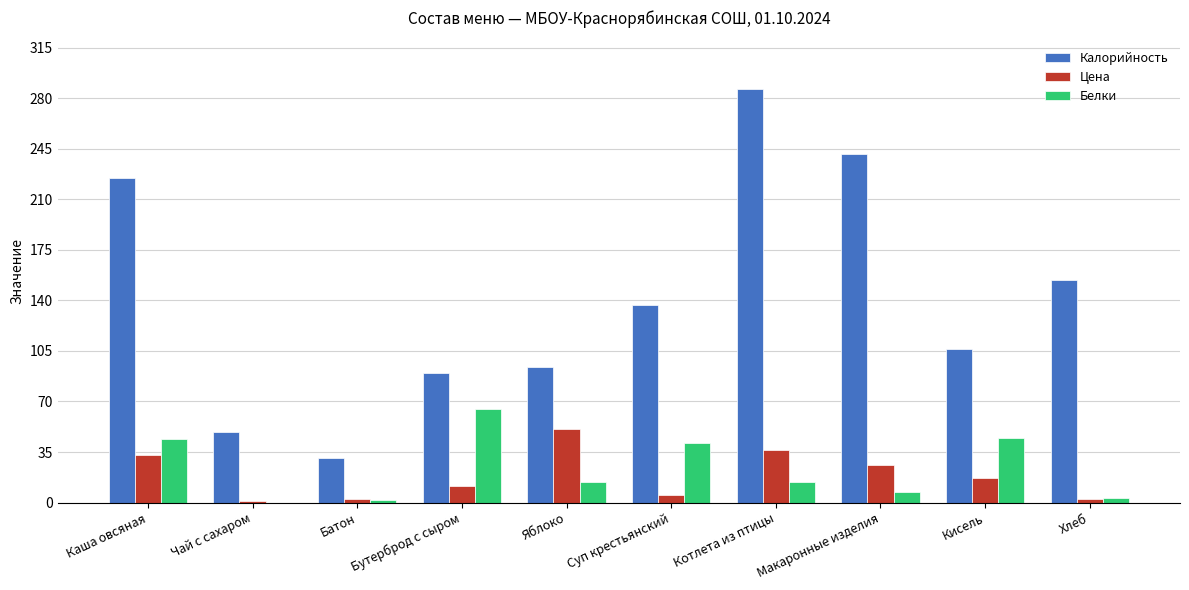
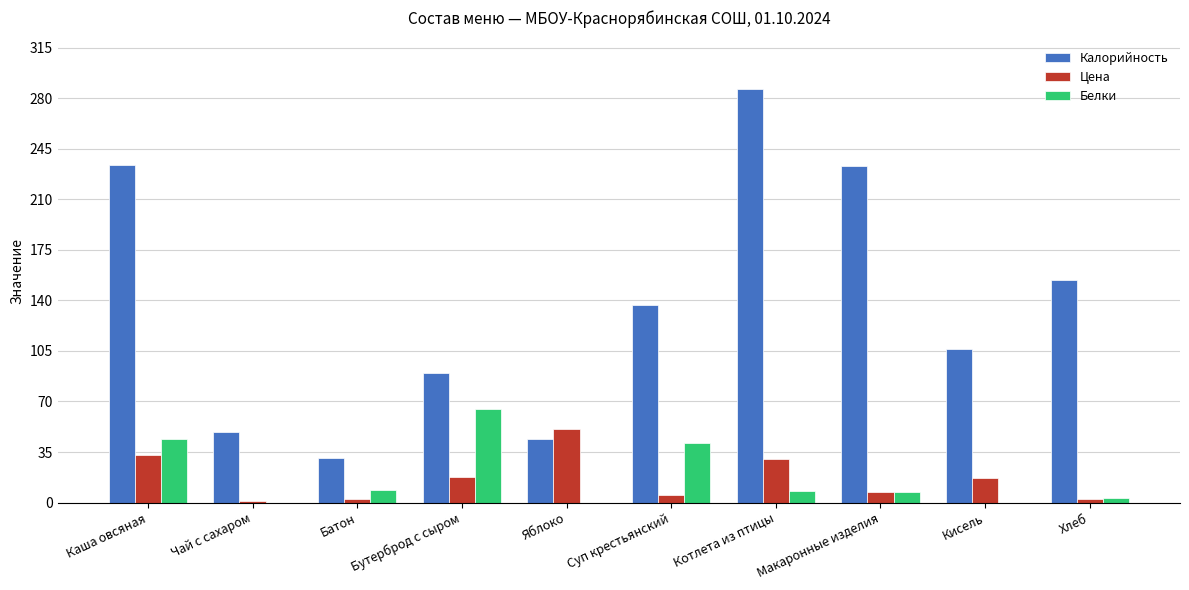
Калорийность, Каша овсяная: 225 -> 234
Белки, Батон: 2 -> 9
Цена, Бутерброд с сыром: 11 -> 17
Калорийность, Яблоко: 94 -> 44
Белки, Яблоко: 14 -> 0
Цена, Котлета из птицы: 36 -> 30
Белки, Котлета из птицы: 14 -> 8
Калорийность, Макаронные изделия: 241 -> 233
Цена, Макаронные изделия: 26 -> 8
Белки, Кисель: 45 -> 0
